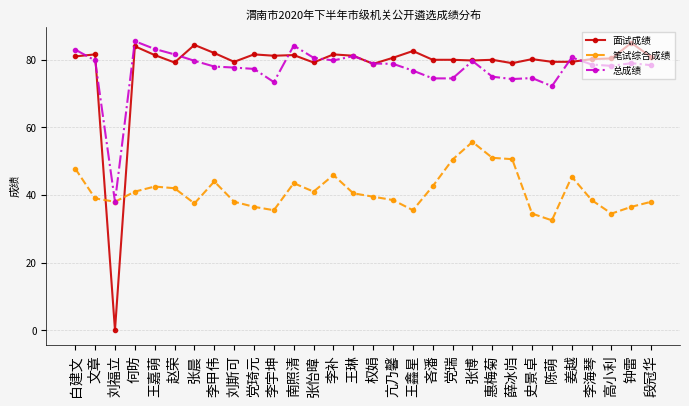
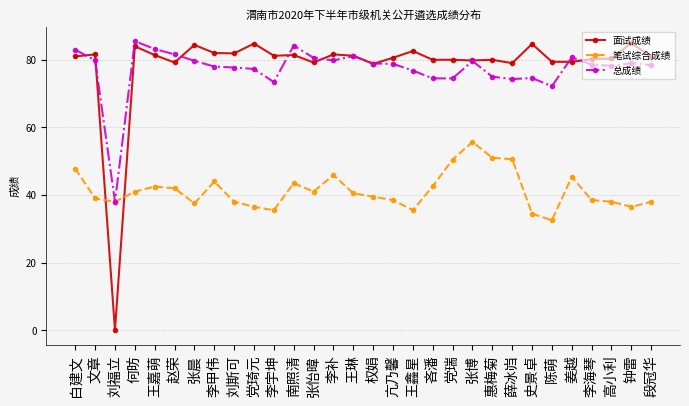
面试成绩, 刘斯可: 79 -> 82
面试成绩, 党琦元: 82 -> 85
面试成绩, 史景卓: 80 -> 85
笔试综合成绩, 高小利: 35 -> 38
